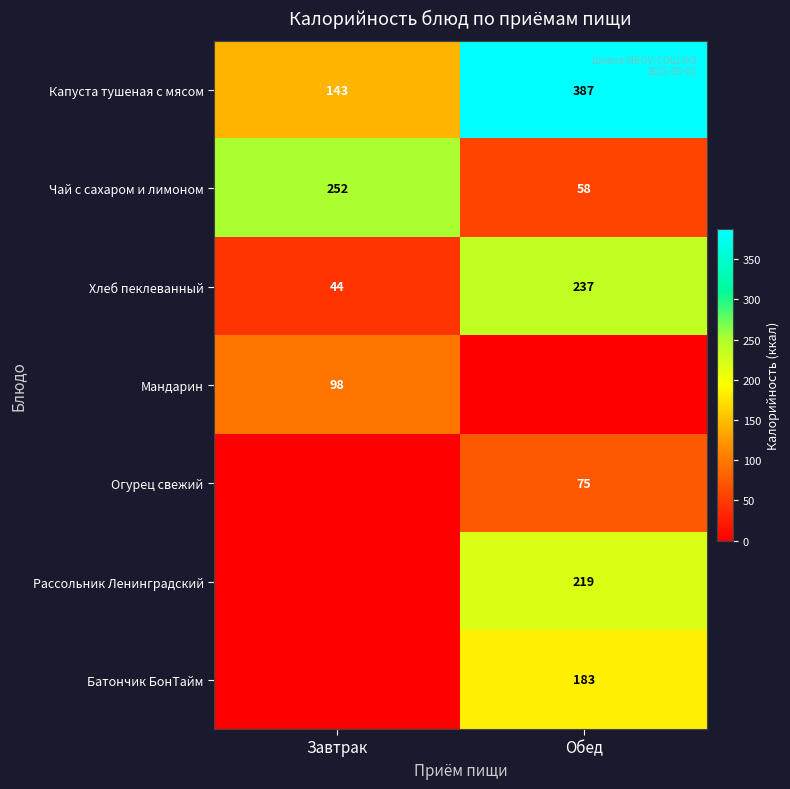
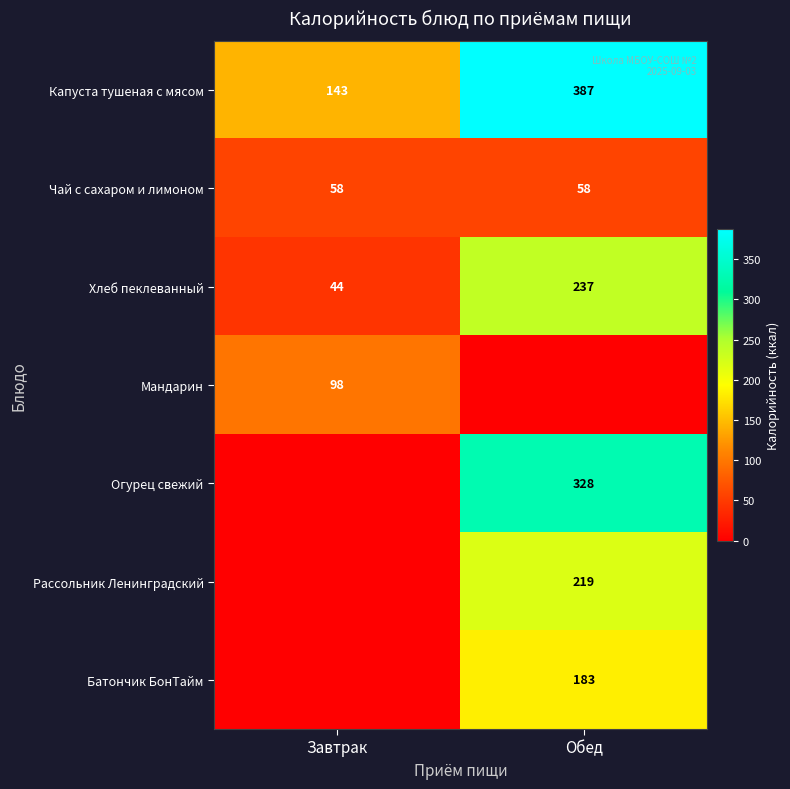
Чай с сахаром и лимоном, Завтрак: 252 -> 58
Огурец свежий, Обед: 75 -> 328
